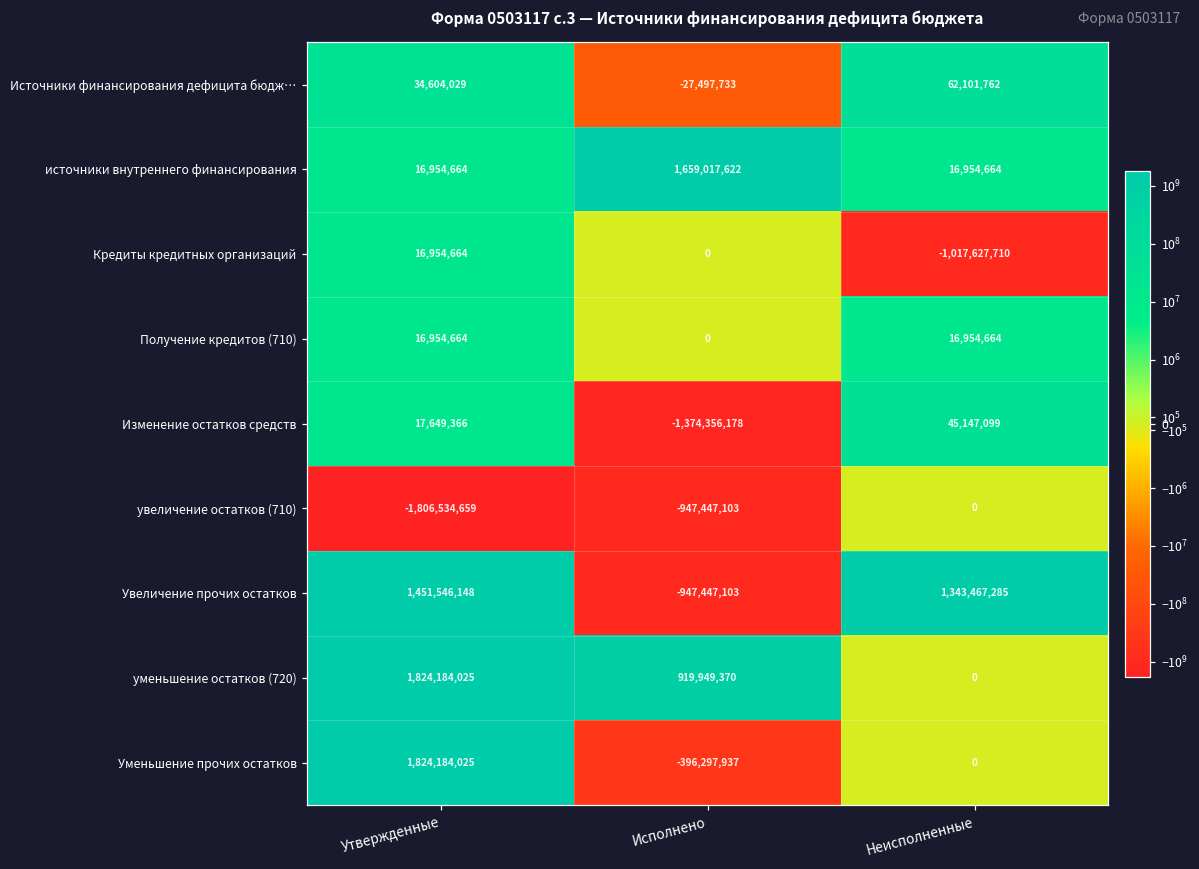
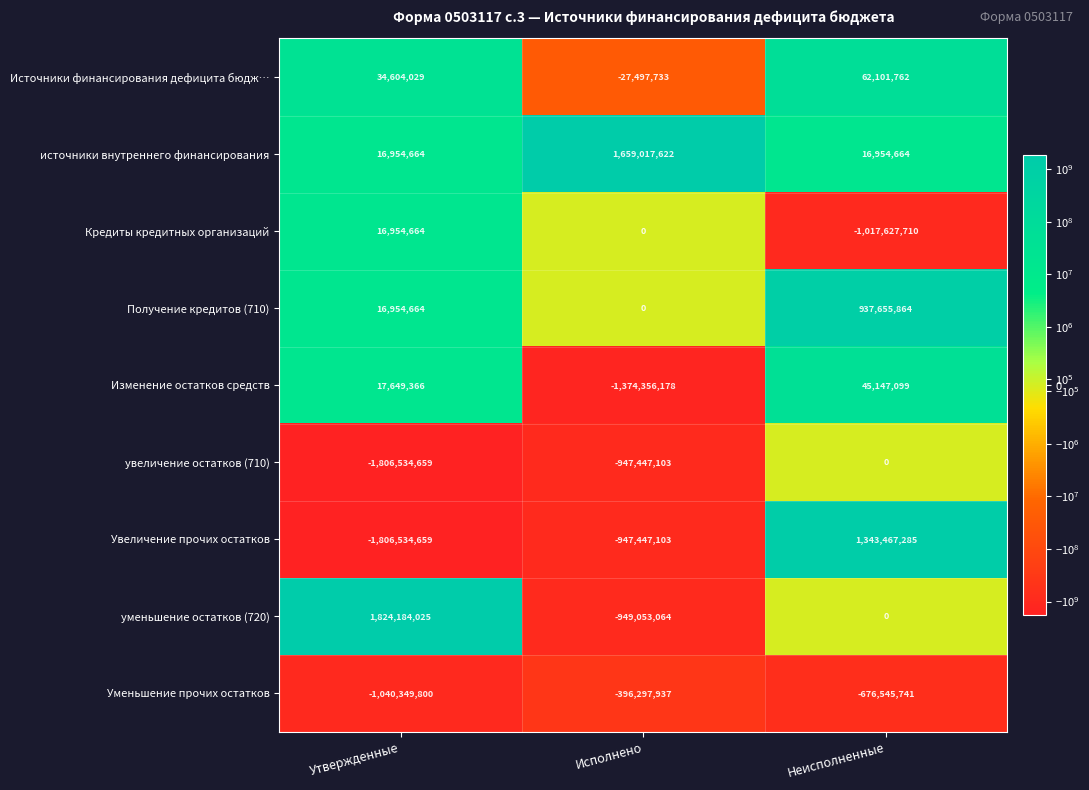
Получение кредитов (710), Неисполненные: 16,954,664 -> 937,655,864
Увеличение прочих остатков, Утвержденные: 1,451,546,148 -> -1,806,534,659
уменьшение остатков (720), Исполнено: 919,949,370 -> -949,053,064
Уменьшение прочих остатков, Утвержденные: 1,824,184,025 -> -1,040,349,800
Уменьшение прочих остатков, Неисполненные: 0 -> -676,545,741
